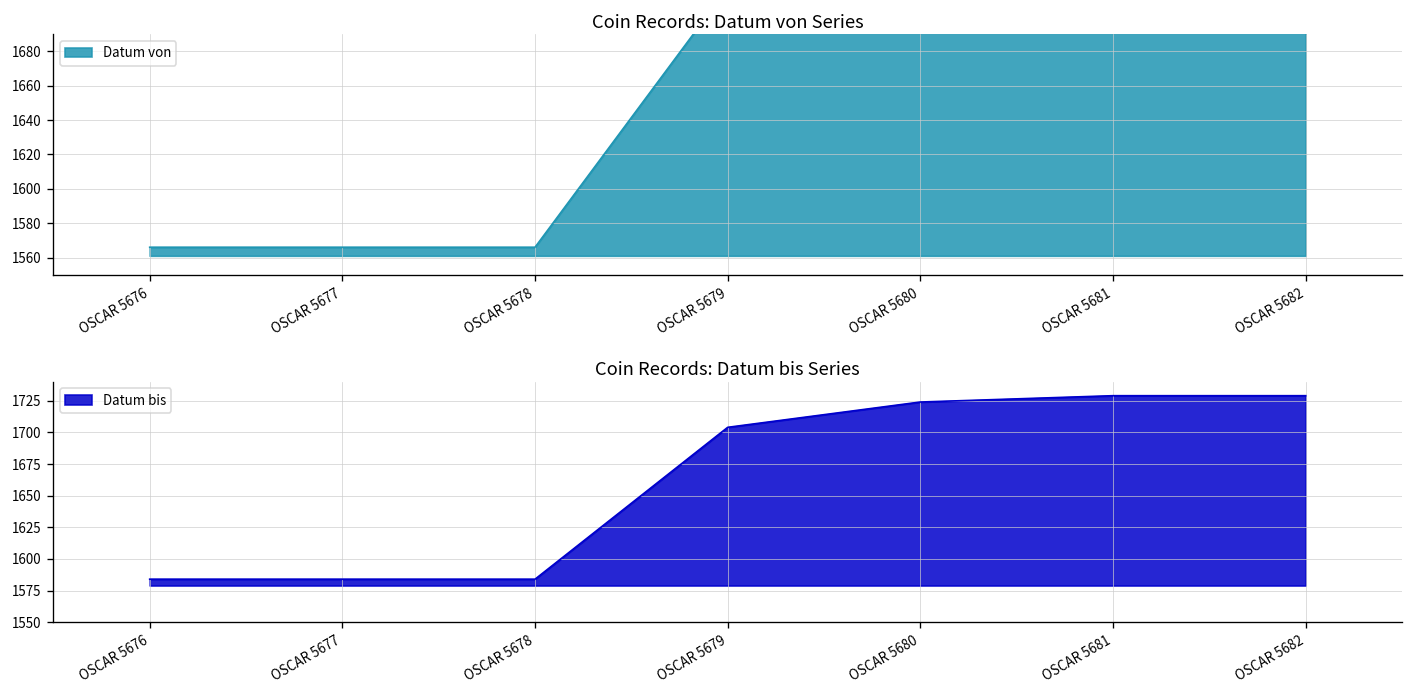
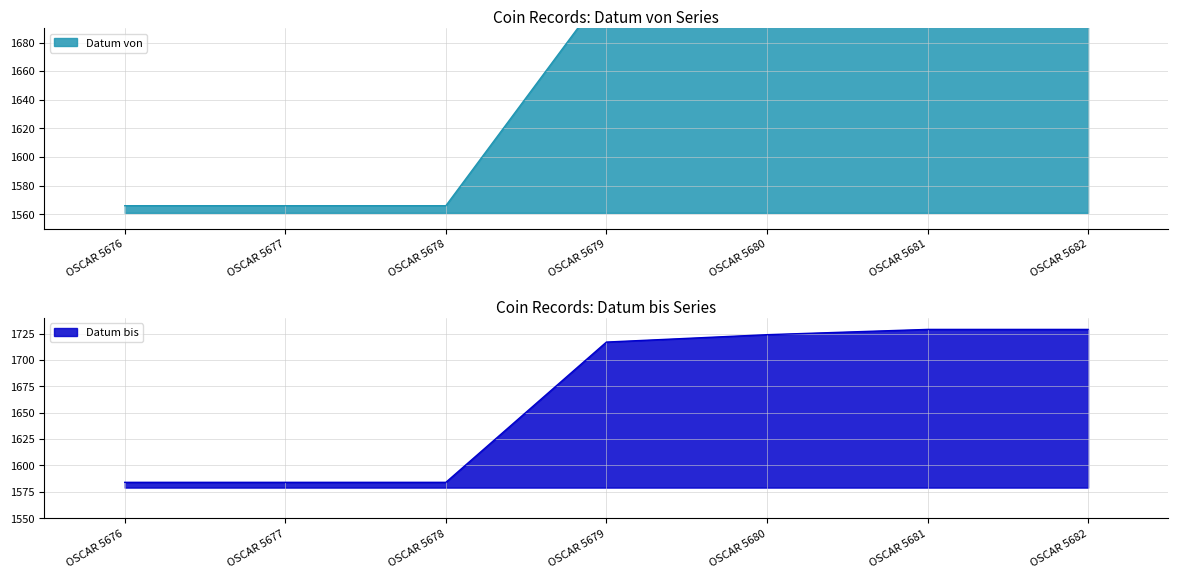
Coin Records: Datum bis Series, OSCAR 5679: 1704 -> 1717
